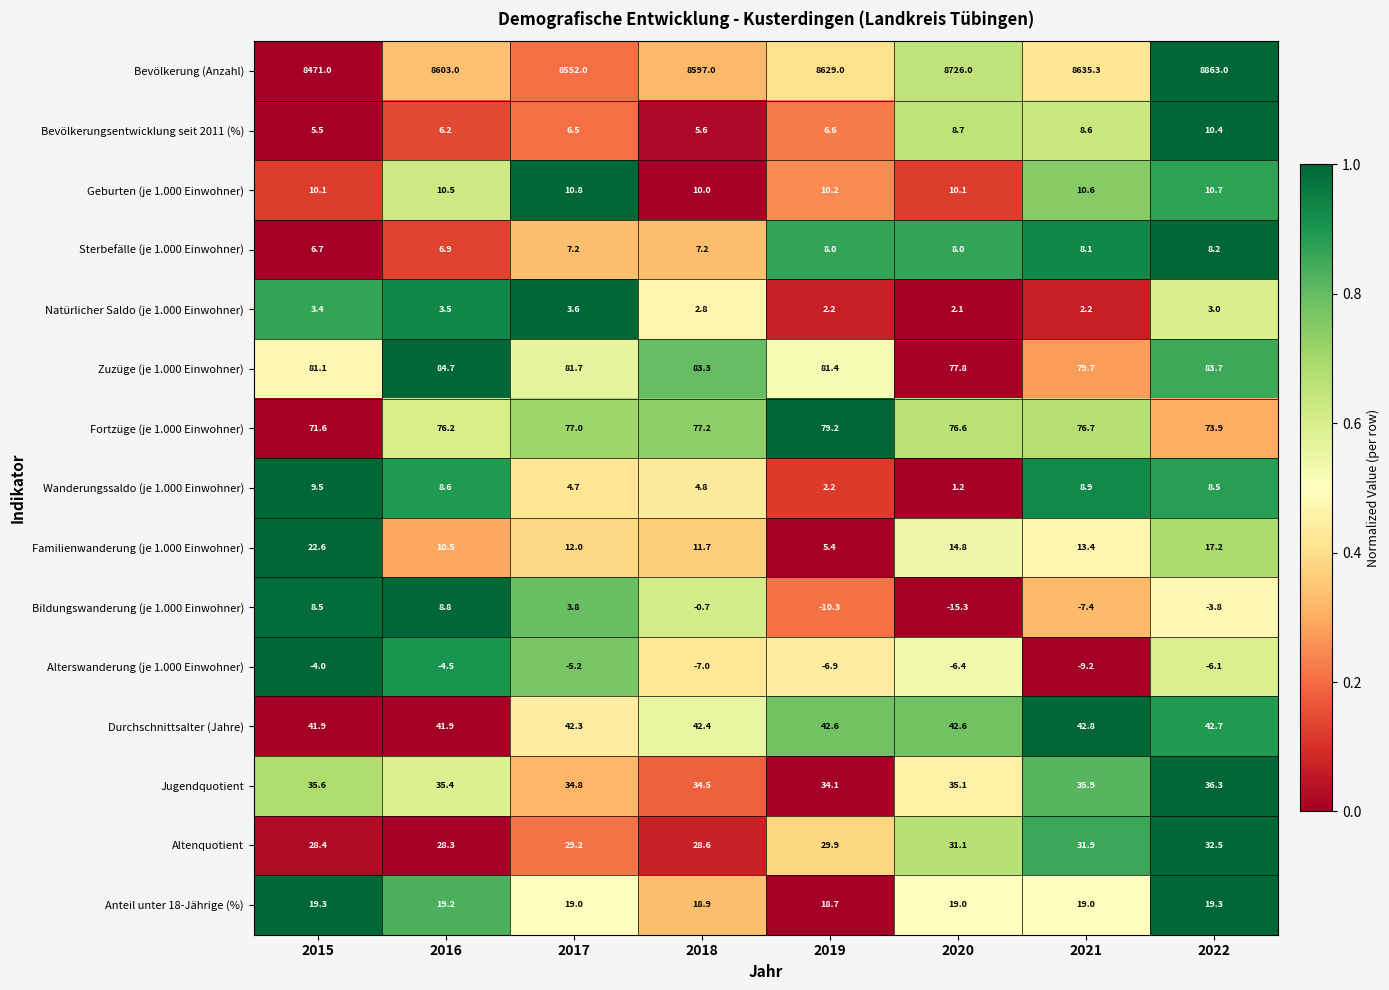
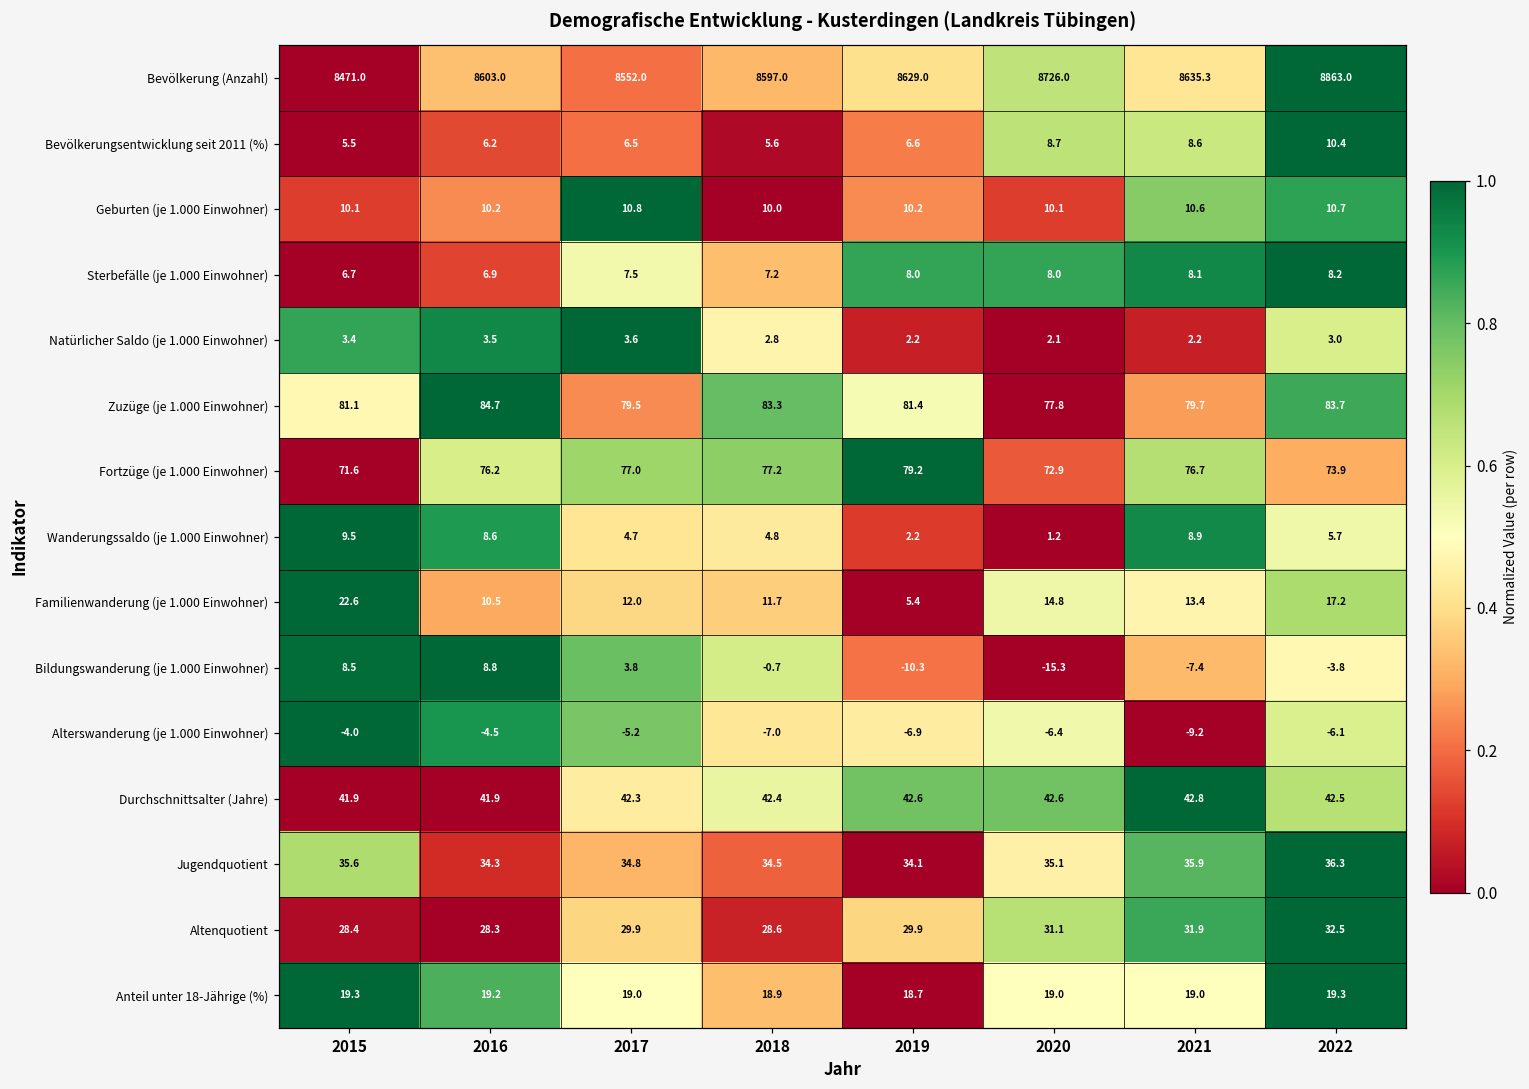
Geburten (je 1.000 Einwohner), 2016: 10.5 -> 10.2
Sterbefälle (je 1.000 Einwohner), 2017: 7.2 -> 7.5
Zuzüge (je 1.000 Einwohner), 2017: 81.7 -> 79.5
Fortzüge (je 1.000 Einwohner), 2020: 76.6 -> 72.9
Wanderungssaldo (je 1.000 Einwohner), 2022: 8.5 -> 5.7
Durchschnittsalter (Jahre), 2022: 42.7 -> 42.5
Jugendquotient, 2016: 35.4 -> 34.3
Altenquotient, 2017: 29.2 -> 29.9
